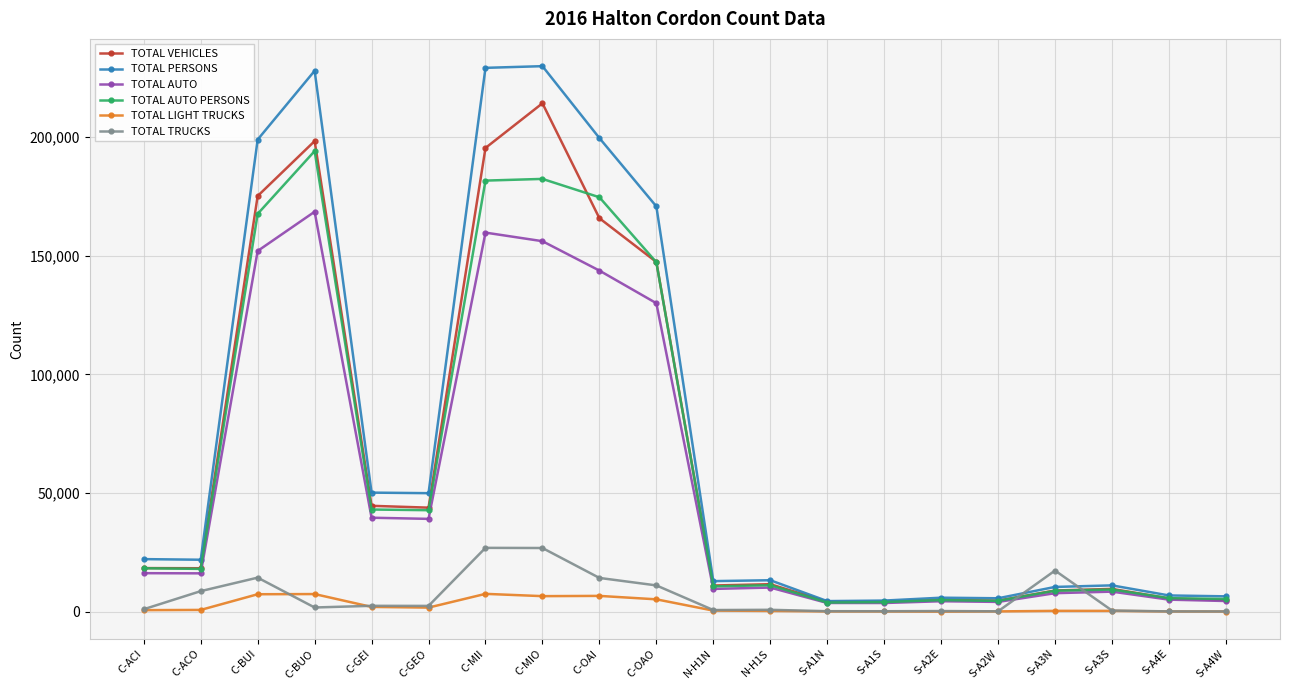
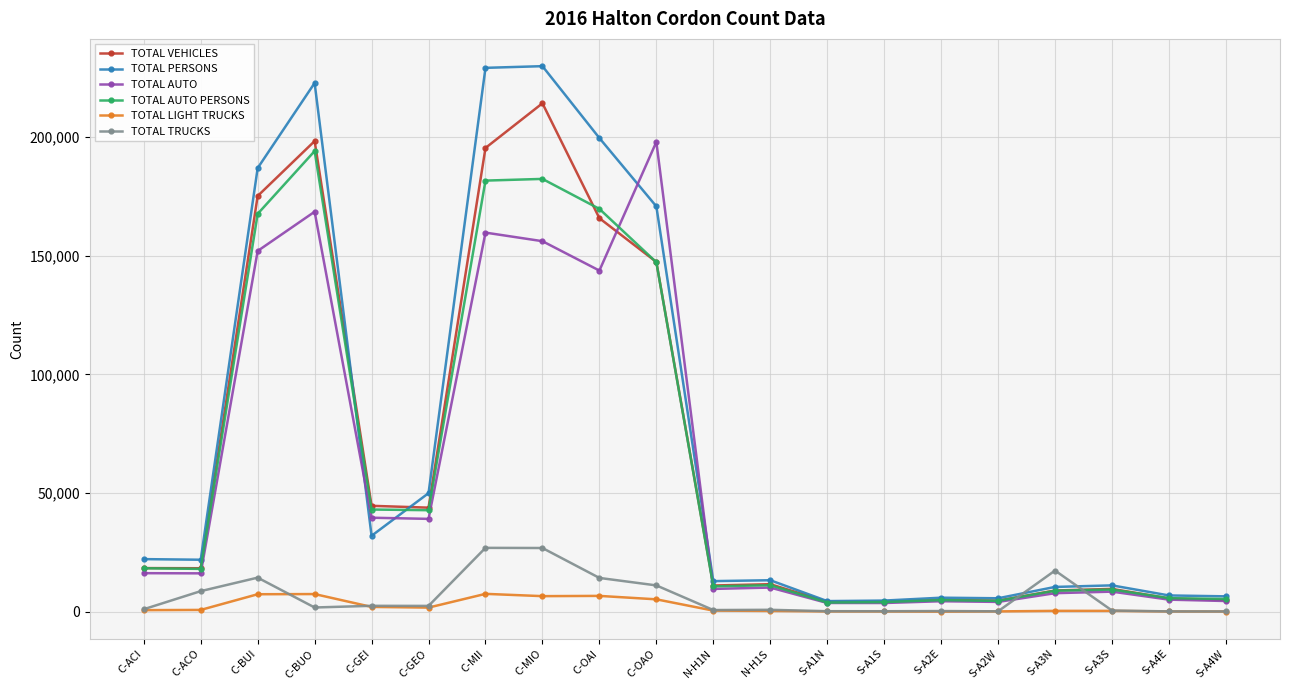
TOTAL PERSONS, C-BUI: 199,000 -> 187,000
TOTAL PERSONS, C-BUO: 228,000 -> 223,000
TOTAL PERSONS, C-GEI: 50,000 -> 32,000
TOTAL AUTO PERSONS, C-OAI: 175,000 -> 170,000
TOTAL AUTO, C-OAO: 130,000 -> 198,000
